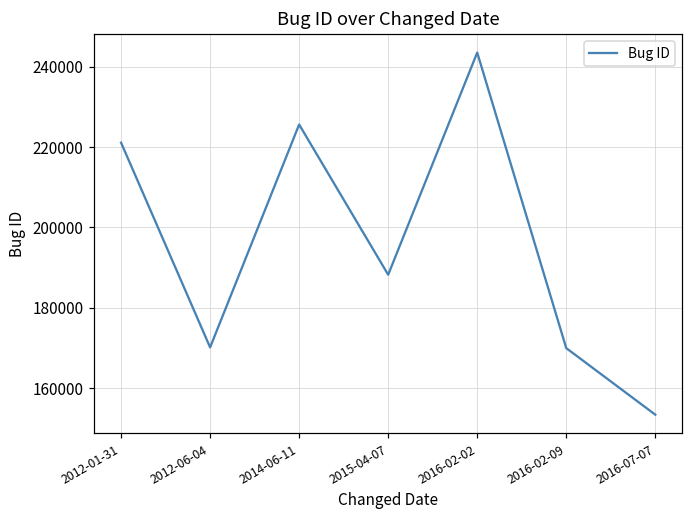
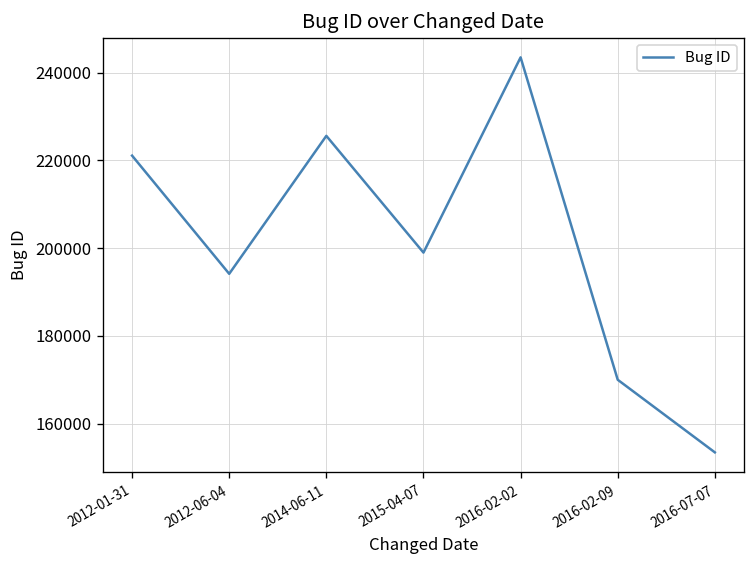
2012-06-04: 170000 -> 194000
2015-04-07: 188000 -> 199000
